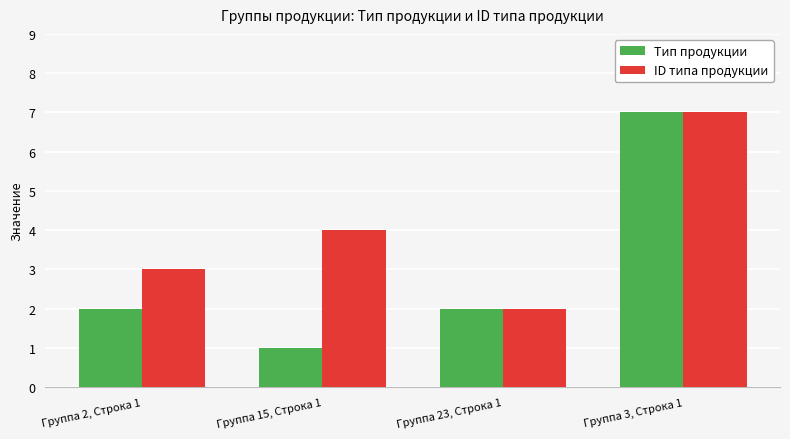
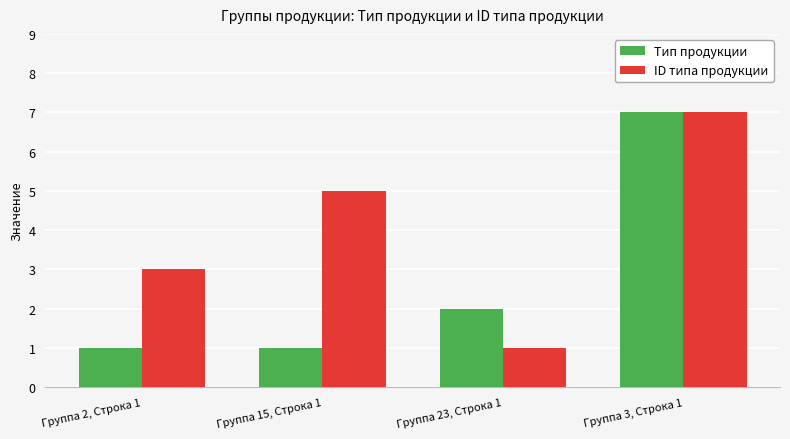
Тип продукции, Группа 2, Строка 1: 2 -> 1
ID типа продукции, Группа 15, Строка 1: 4 -> 5
ID типа продукции, Группа 23, Строка 1: 2 -> 1
